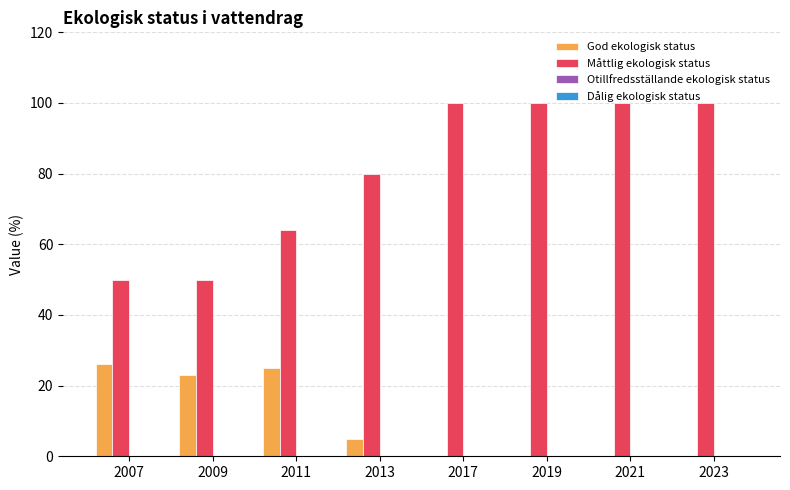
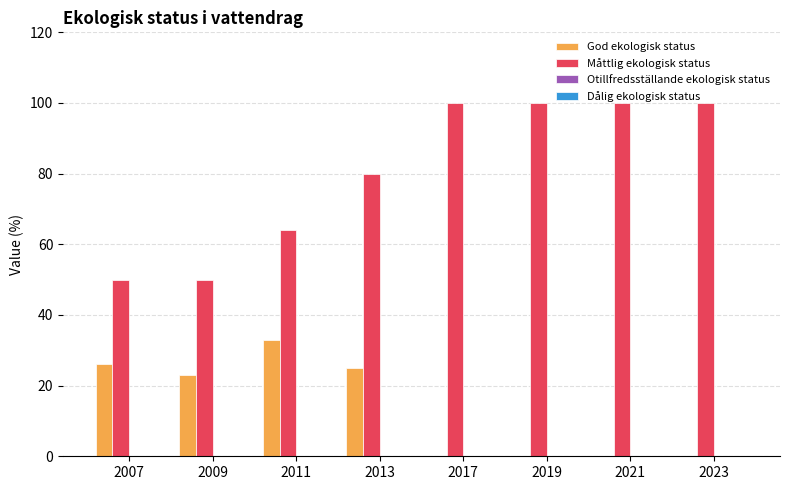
God ekologisk status, 2011: 25 -> 33
God ekologisk status, 2013: 5 -> 25
